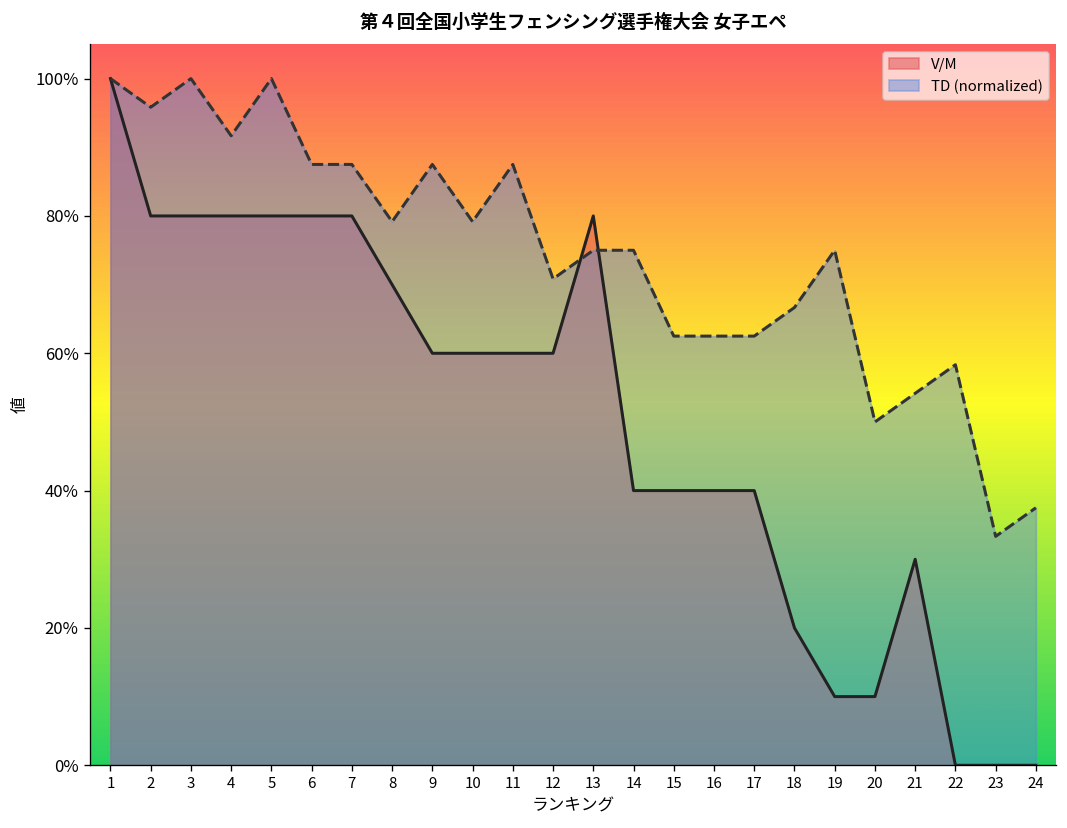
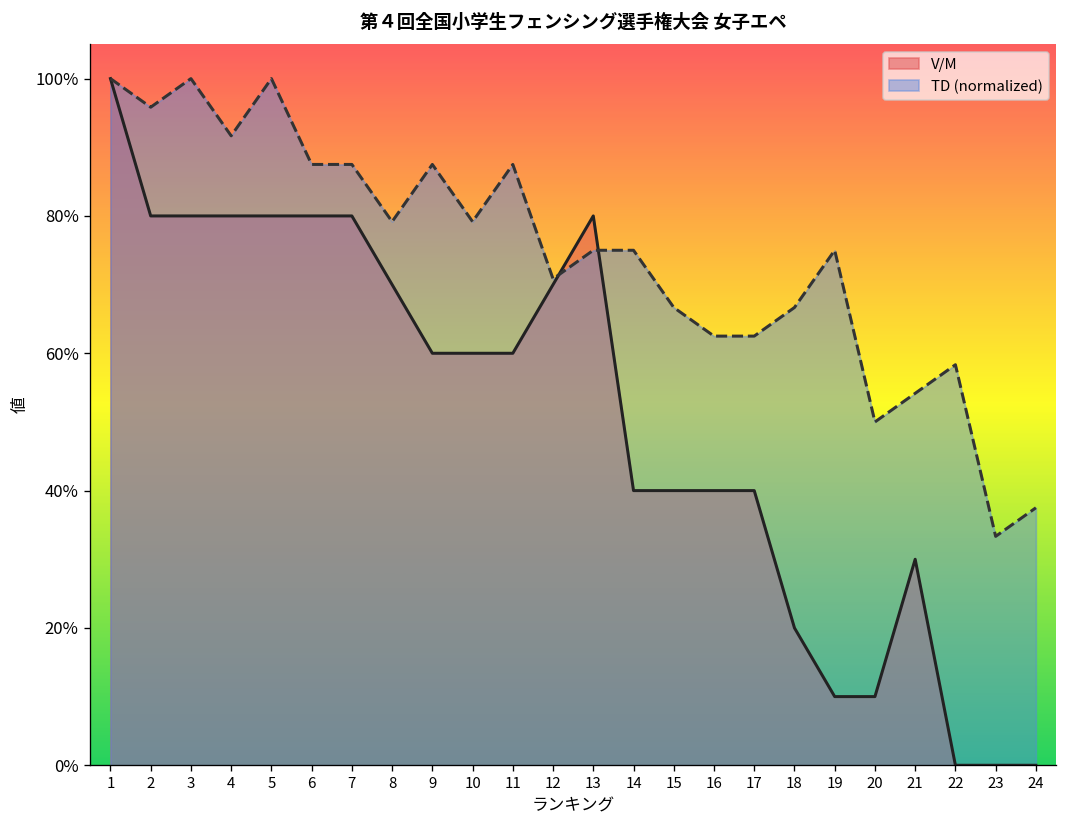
V/M, 12: 60% -> 70%
TD (normalized), 15: 63% -> 67%
